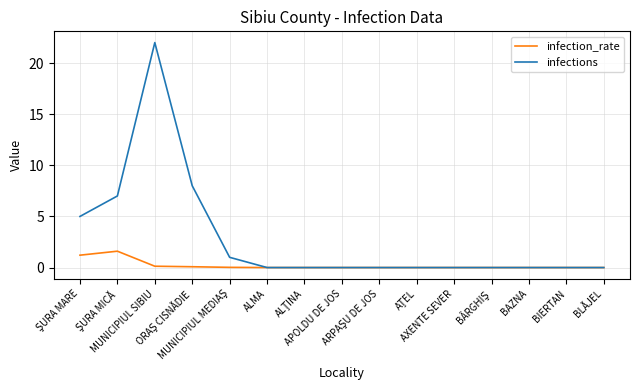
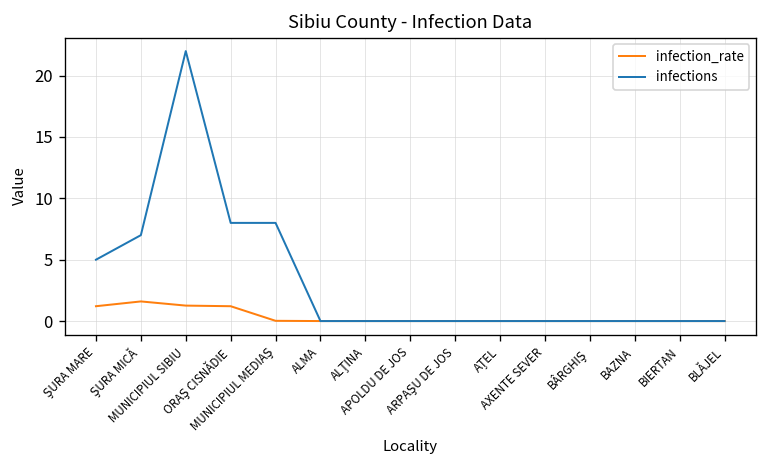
infection_rate, MUNICIPIUL SIBIU: 0.1 -> 1.3
infection_rate, ORAŞ CISNĂDIE: 0.1 -> 1.2
infections, MUNICIPIUL MEDIAŞ: 1 -> 8
